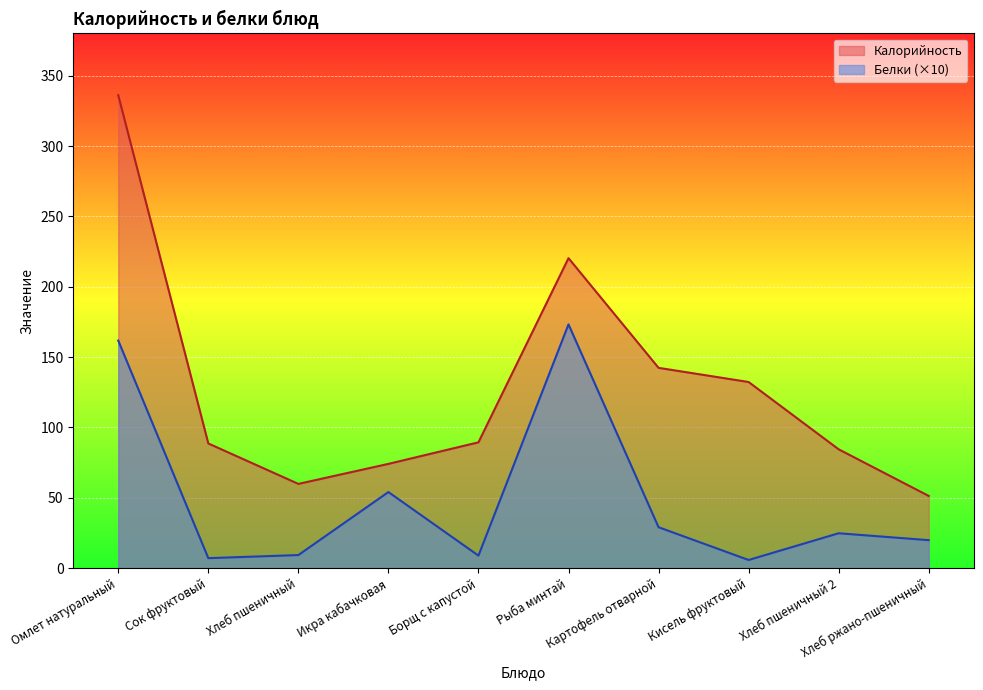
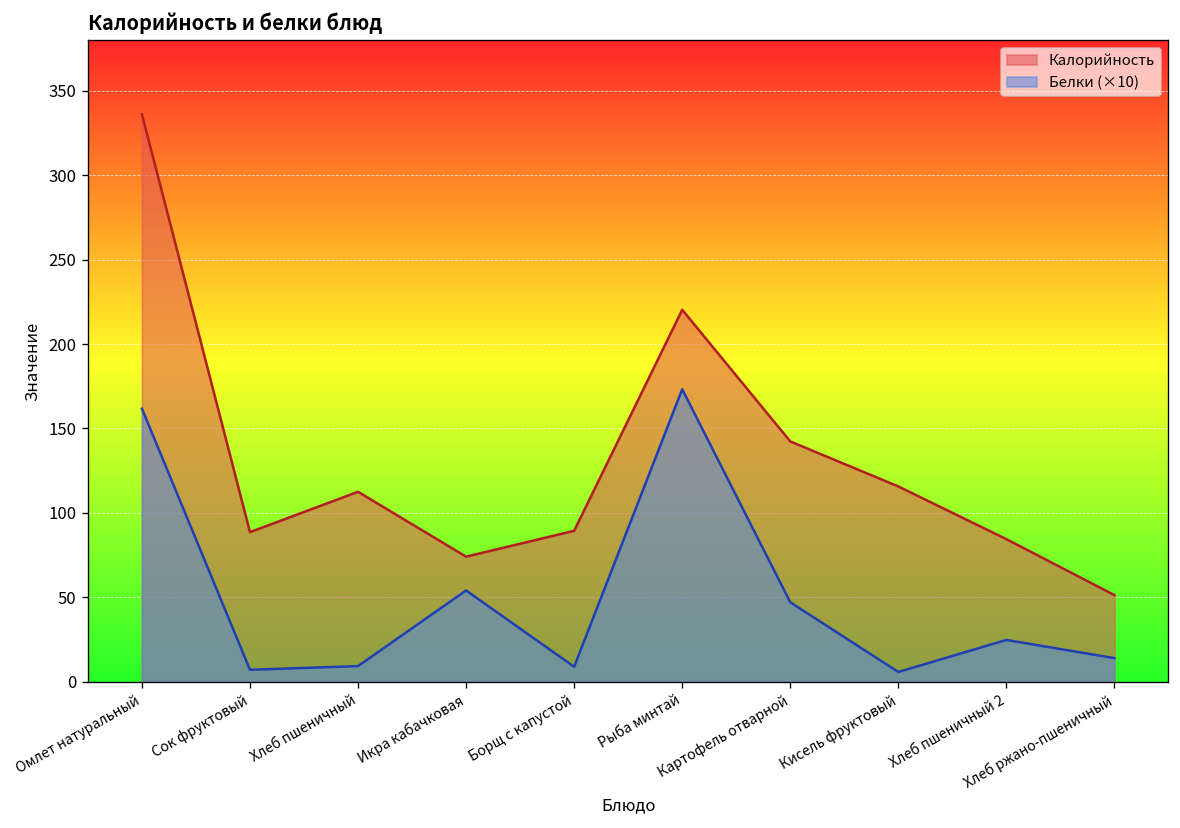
Калорийность, Хлеб пшеничный: 60 -> 112
Белки (×10), Картофель отварной: 29 -> 47
Калорийность, Кисель фруктовый: 132 -> 116
Белки (×10), Хлеб ржано-пшеничный: 20 -> 14
